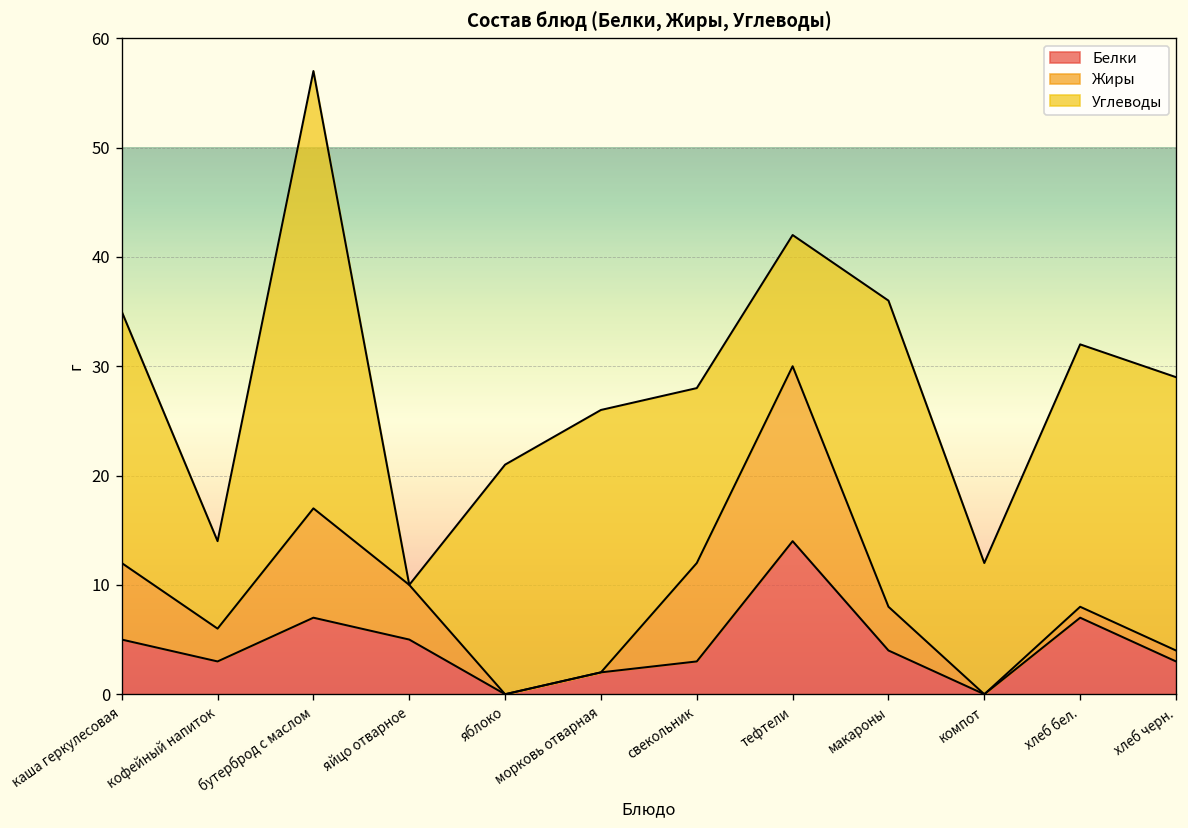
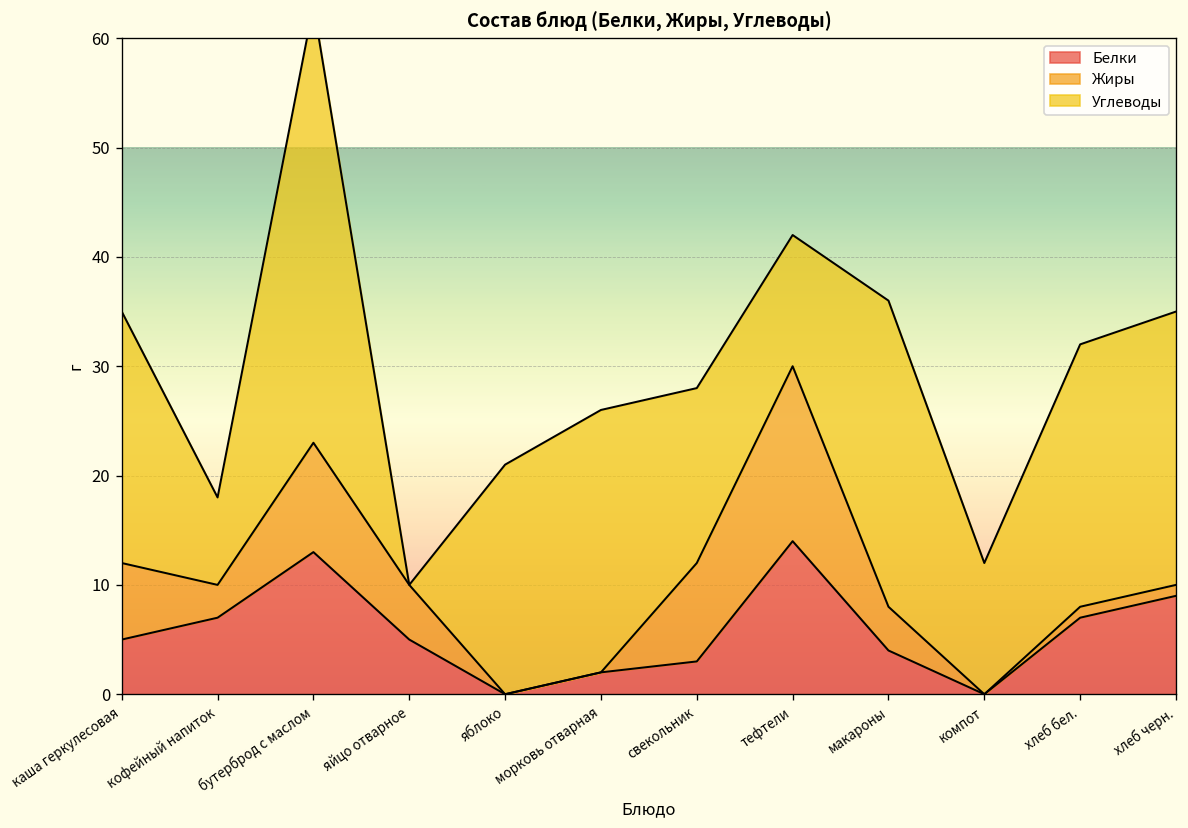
Белки, кофейный напиток: 3 -> 7
Белки, бутерброд с маслом: 7 -> 13
Белки, хлеб черн.: 3 -> 9
